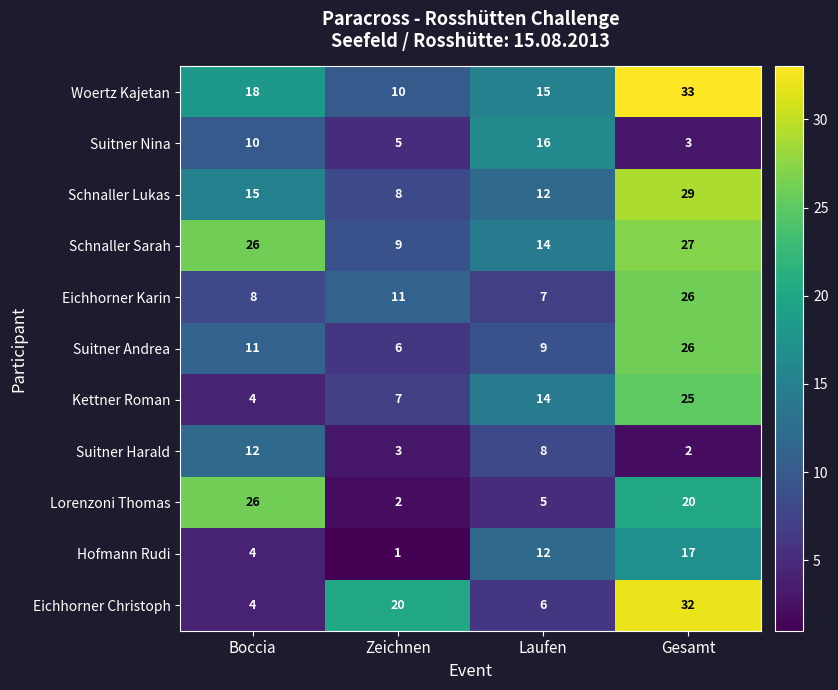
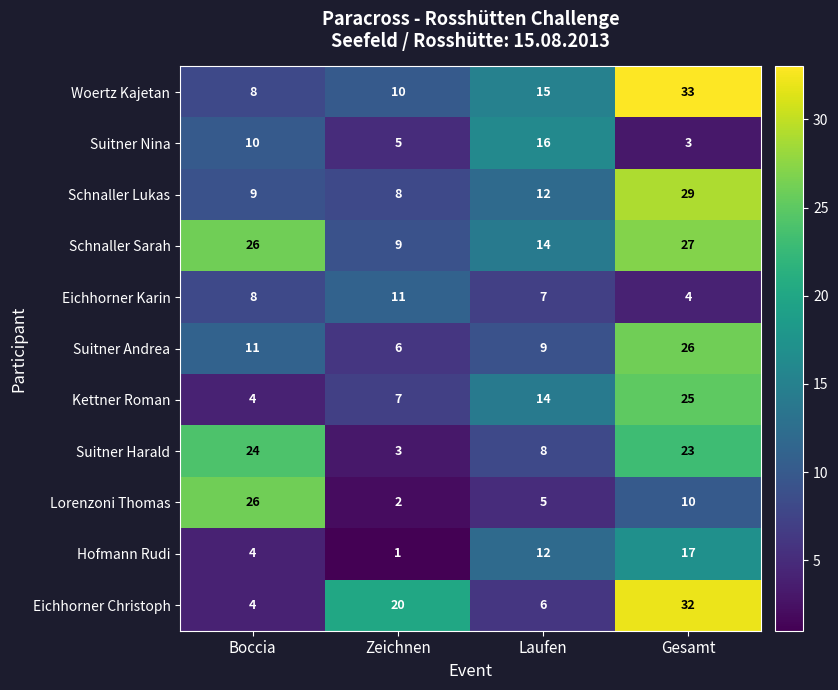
Woertz Kajetan, Boccia: 18 -> 8
Schnaller Lukas, Boccia: 15 -> 9
Eichhorner Karin, Gesamt: 26 -> 4
Suitner Harald, Boccia: 12 -> 24
Suitner Harald, Gesamt: 2 -> 23
Lorenzoni Thomas, Gesamt: 20 -> 10
